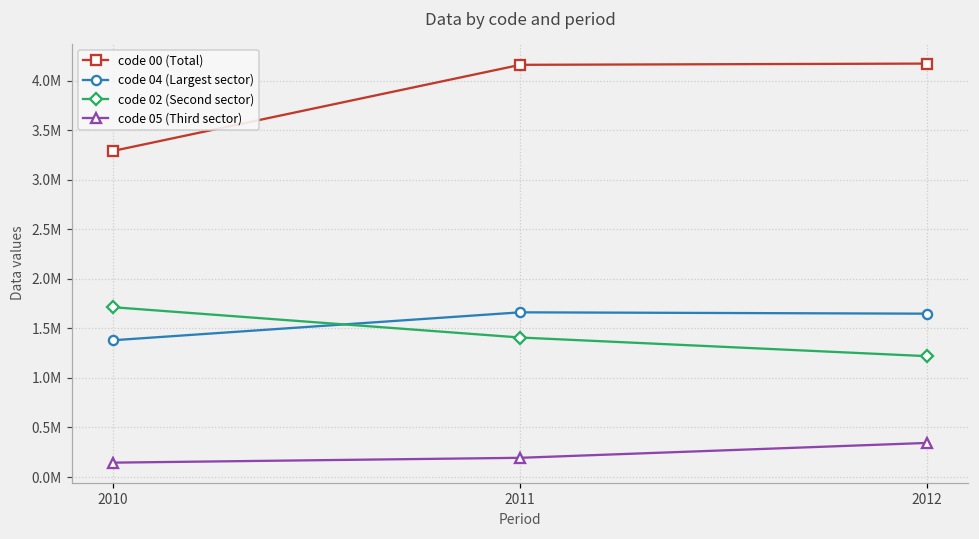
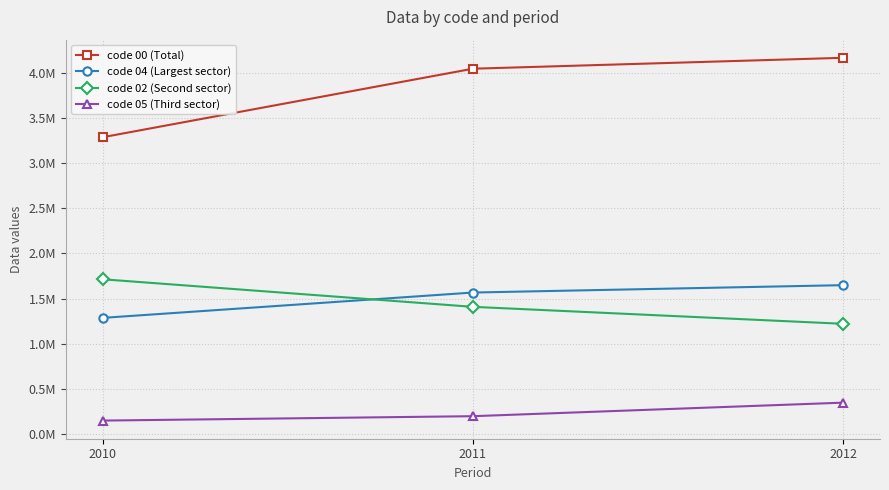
code 04 (Largest sector), 2010: 1400000 -> 1300000
code 00 (Total), 2011: 4200000 -> 4100000
code 04 (Largest sector), 2011: 1700000 -> 1600000
